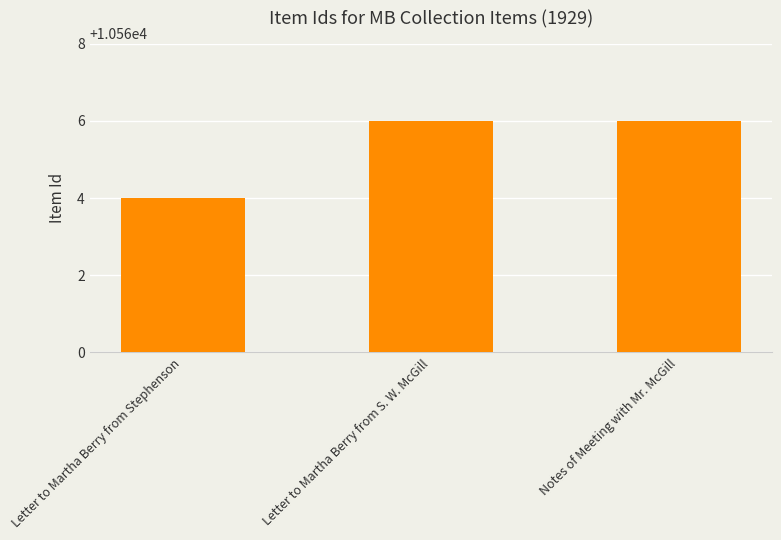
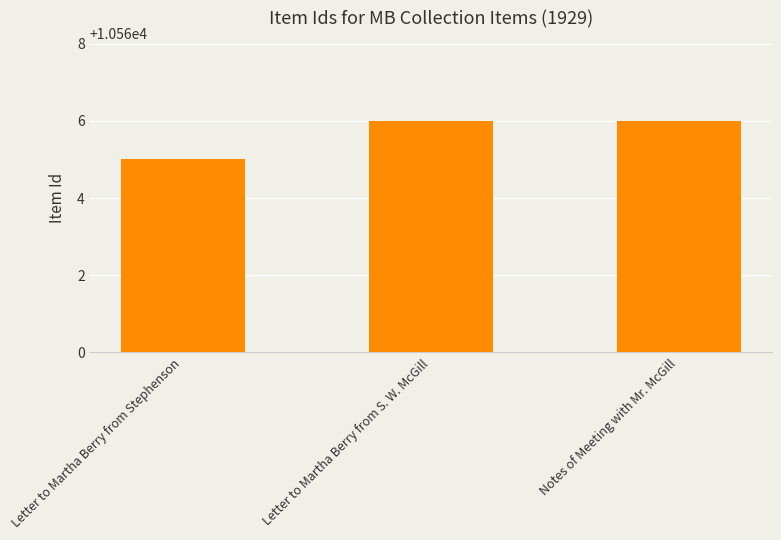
Letter to Martha Berry from Stephenson: 10564 -> 10565
